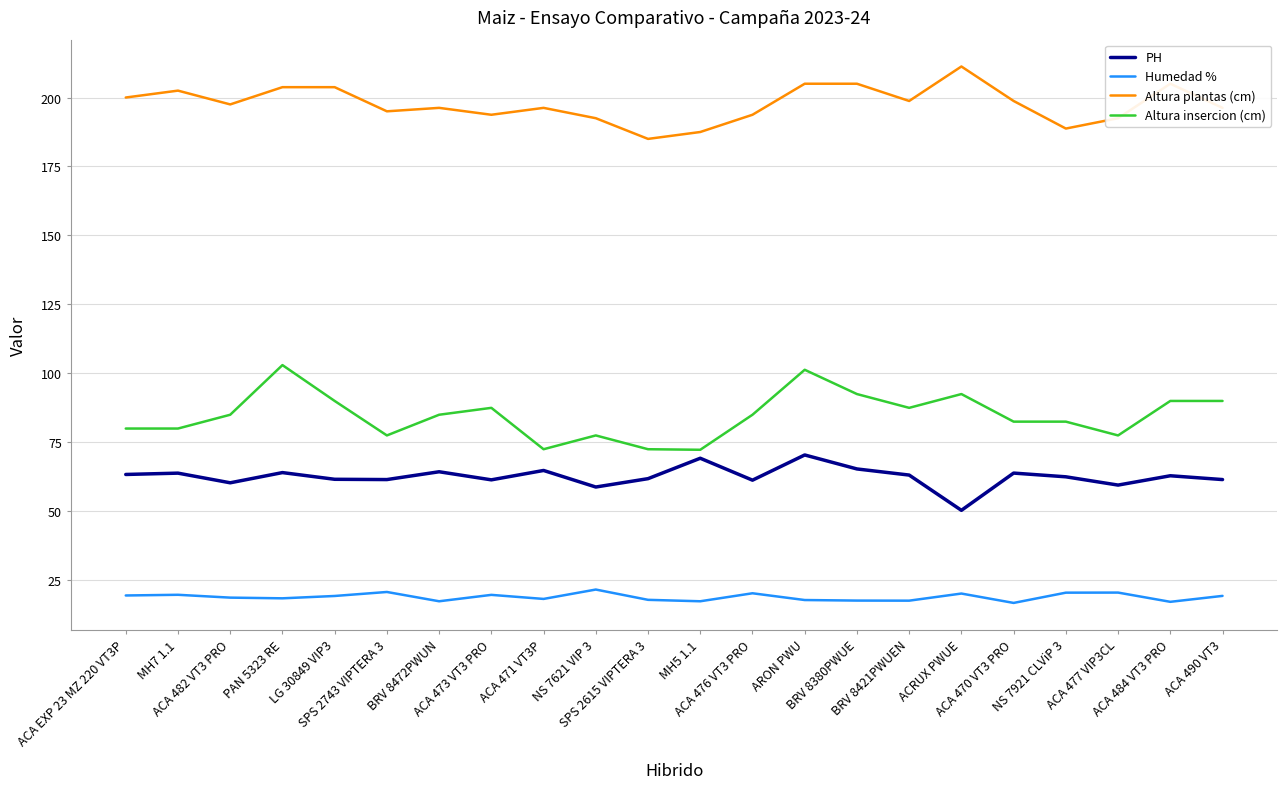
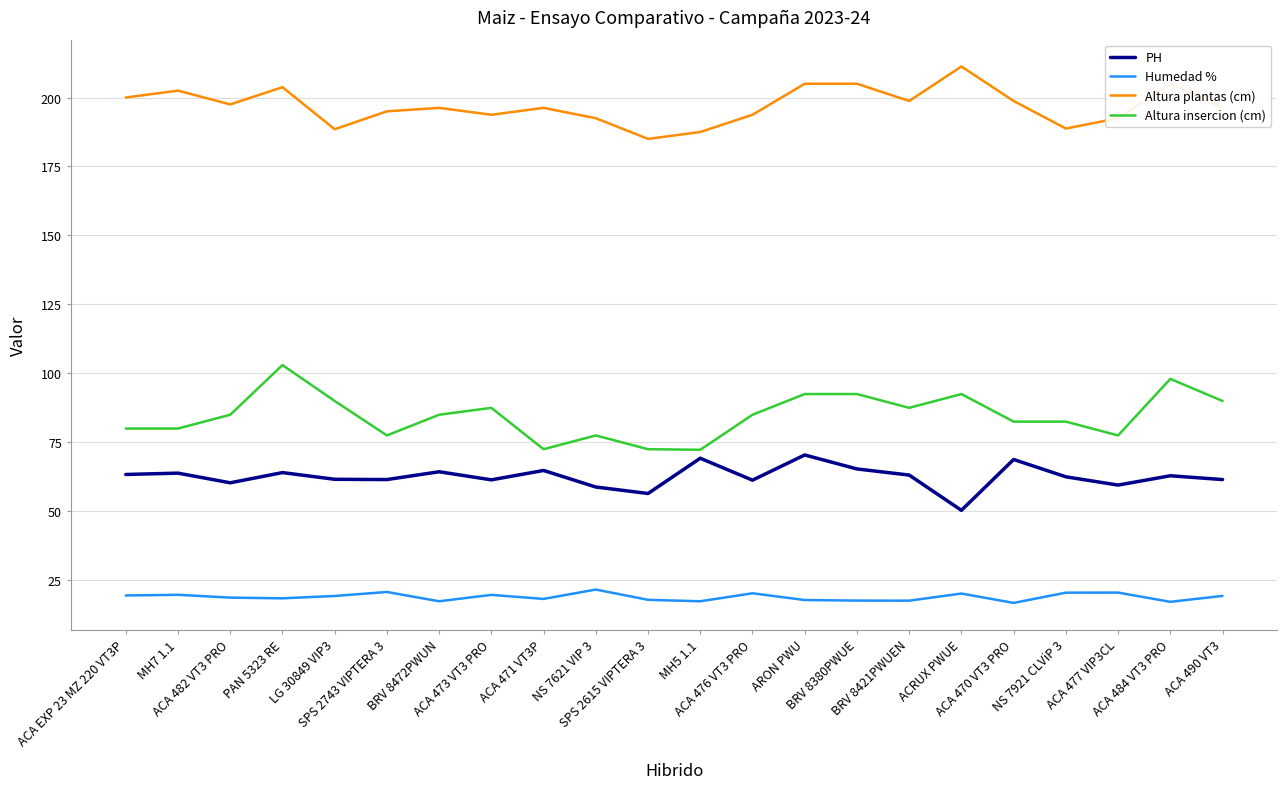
Altura plantas (cm), LG 30849 VIP3: 204 -> 189
PH, SPS 2615 VIPTERA 3: 62 -> 56
Altura insercion (cm), ARON PWU: 101 -> 93
PH, ACA 470 VT3 PRO: 64 -> 69
Altura insercion (cm), ACA 484 VT3 PRO: 90 -> 98
